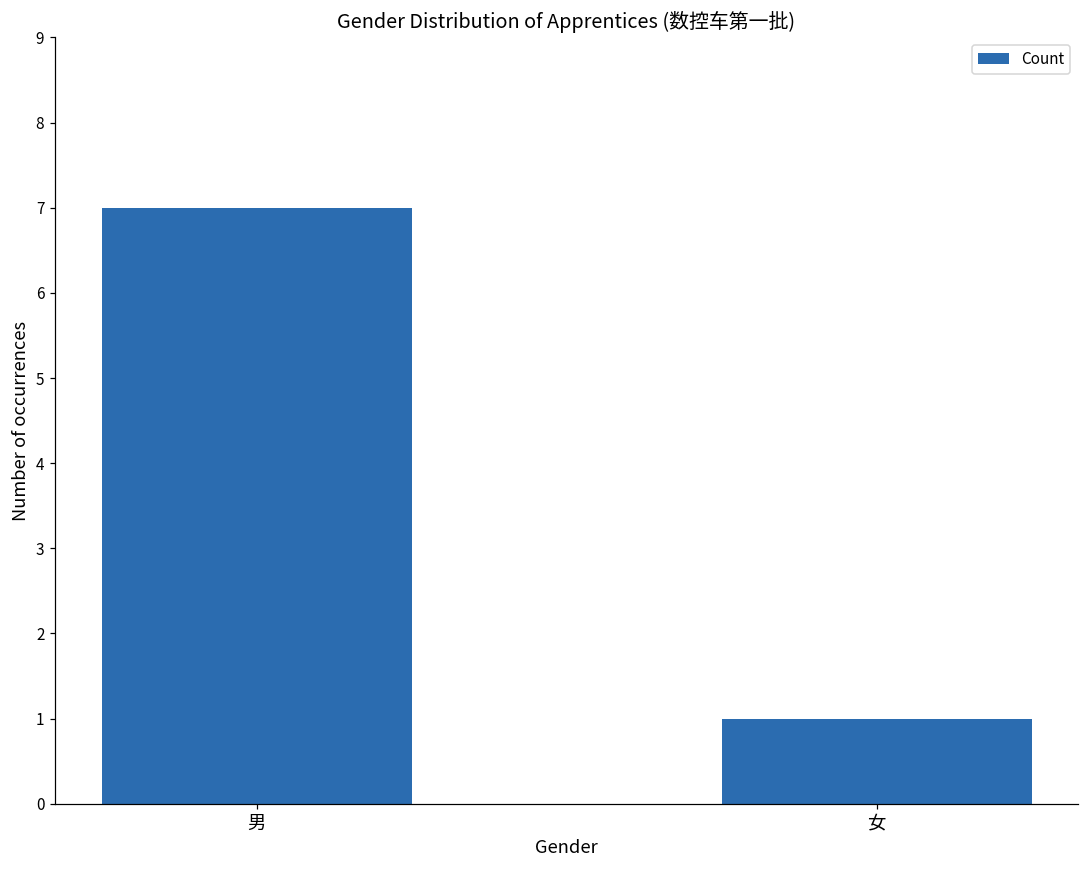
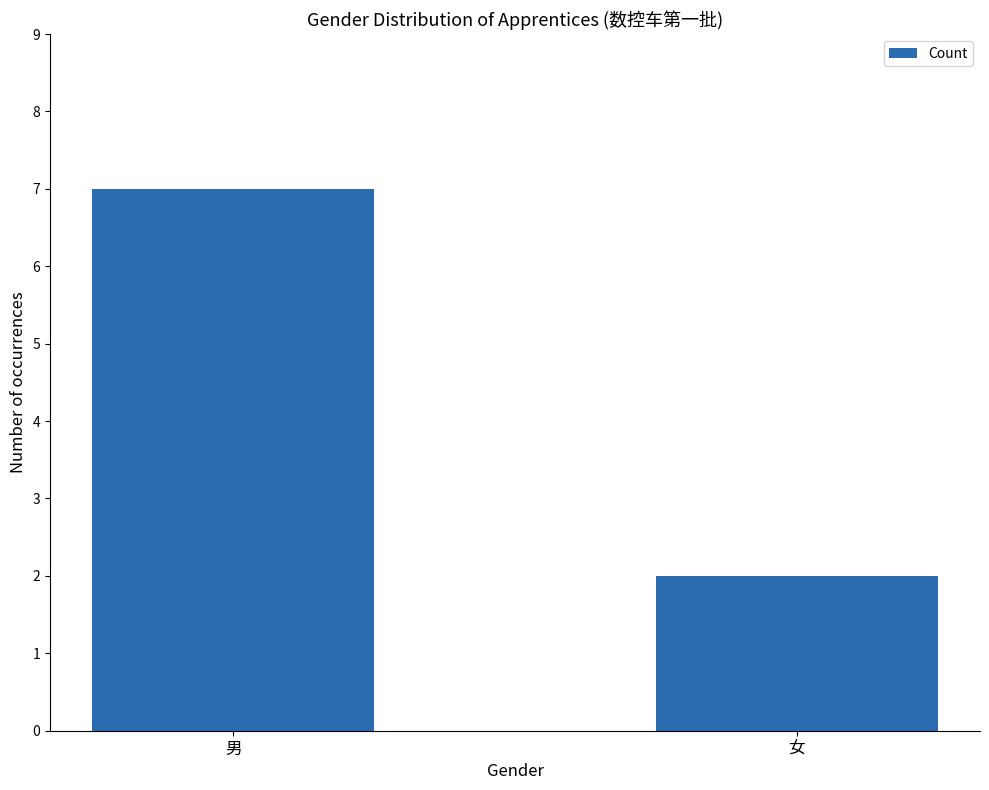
女: 1 -> 2
